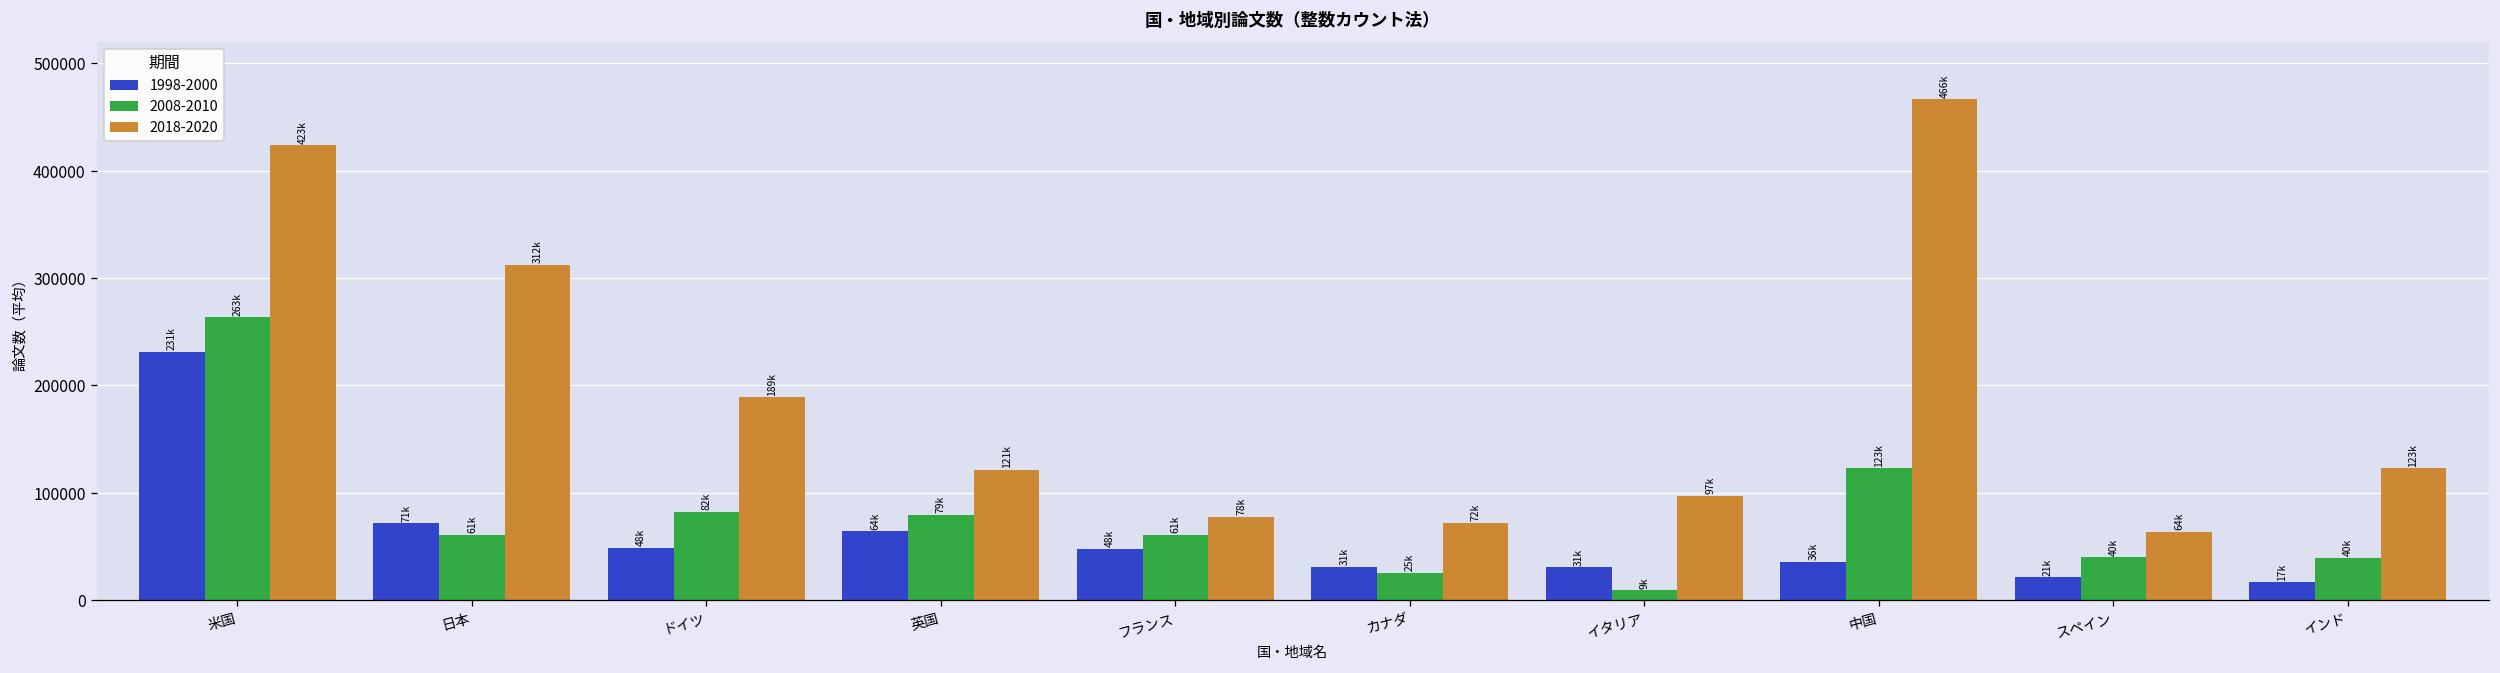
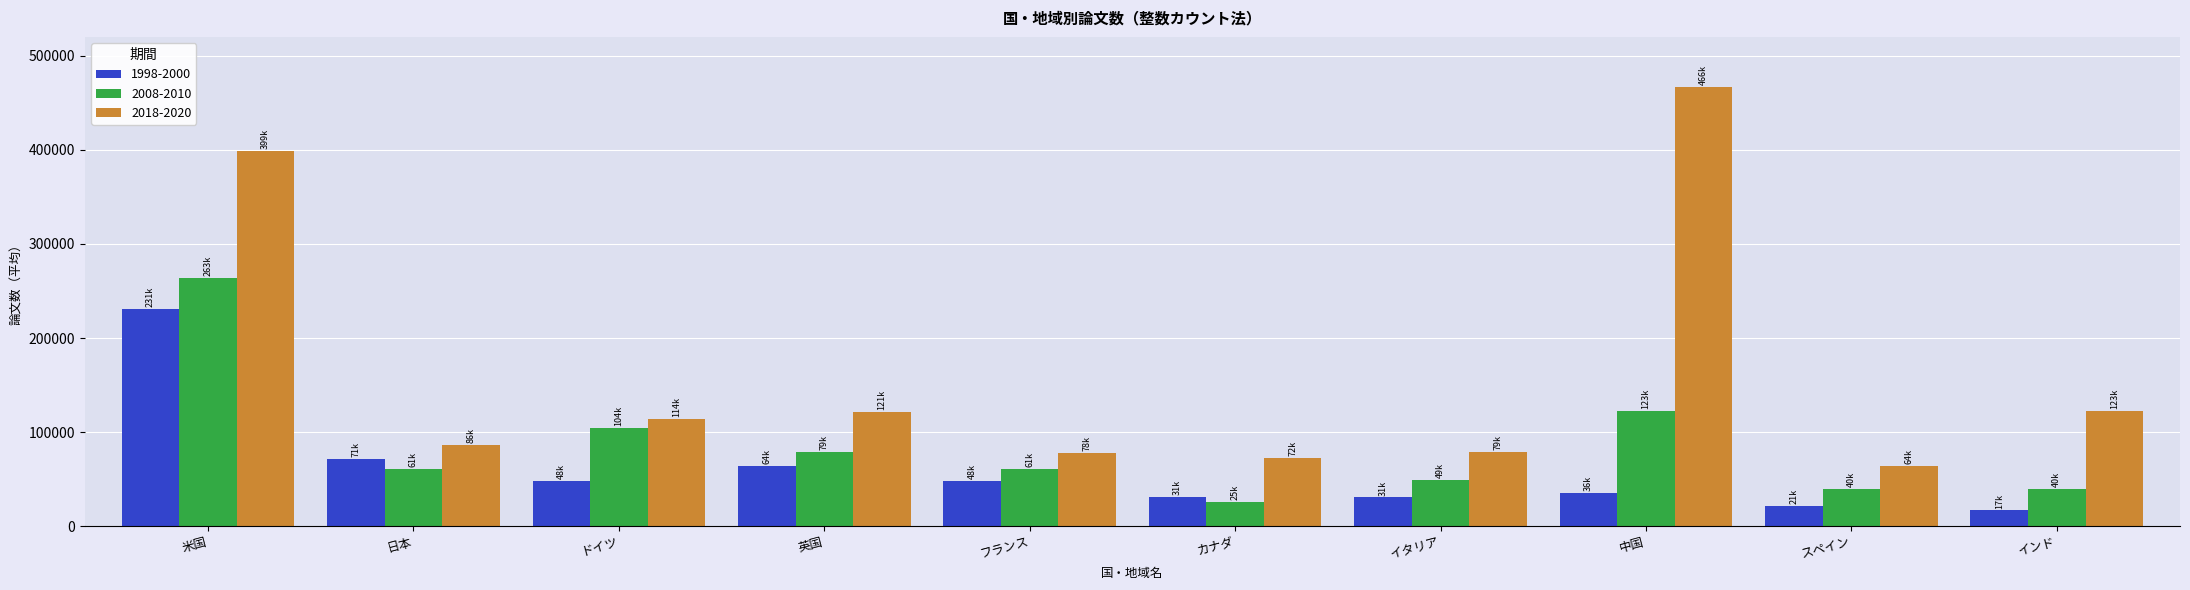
2018-2020, 米国: 423k -> 399k
2018-2020, 日本: 312k -> 86k
2008-2010, ドイツ: 82k -> 104k
2018-2020, ドイツ: 189k -> 114k
2008-2010, イタリア: 9k -> 49k
2018-2020, イタリア: 97k -> 79k
